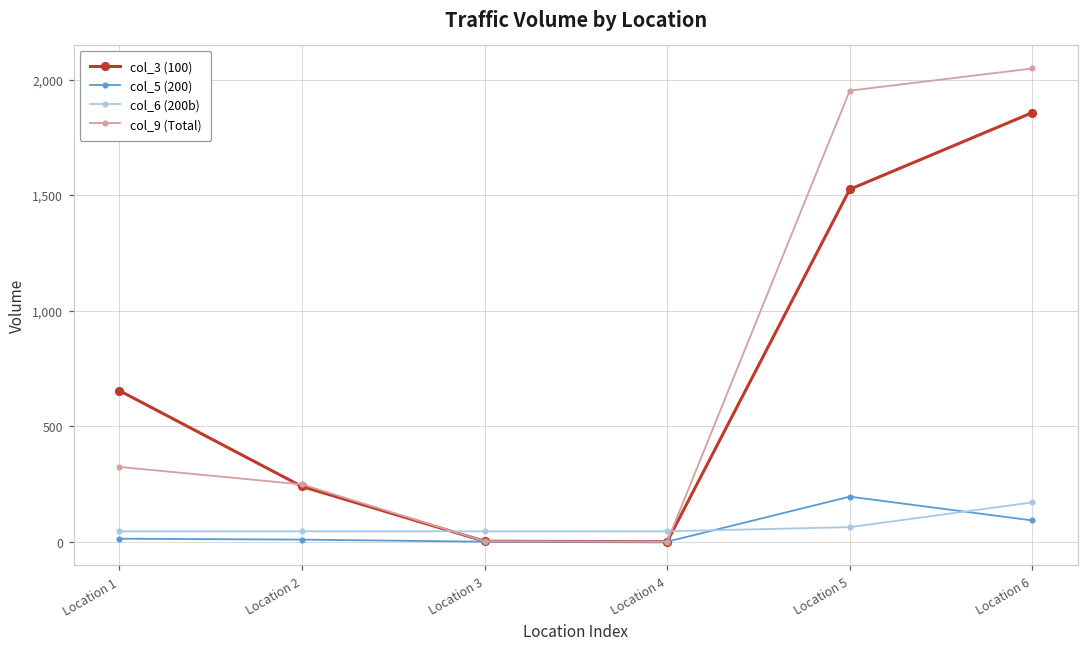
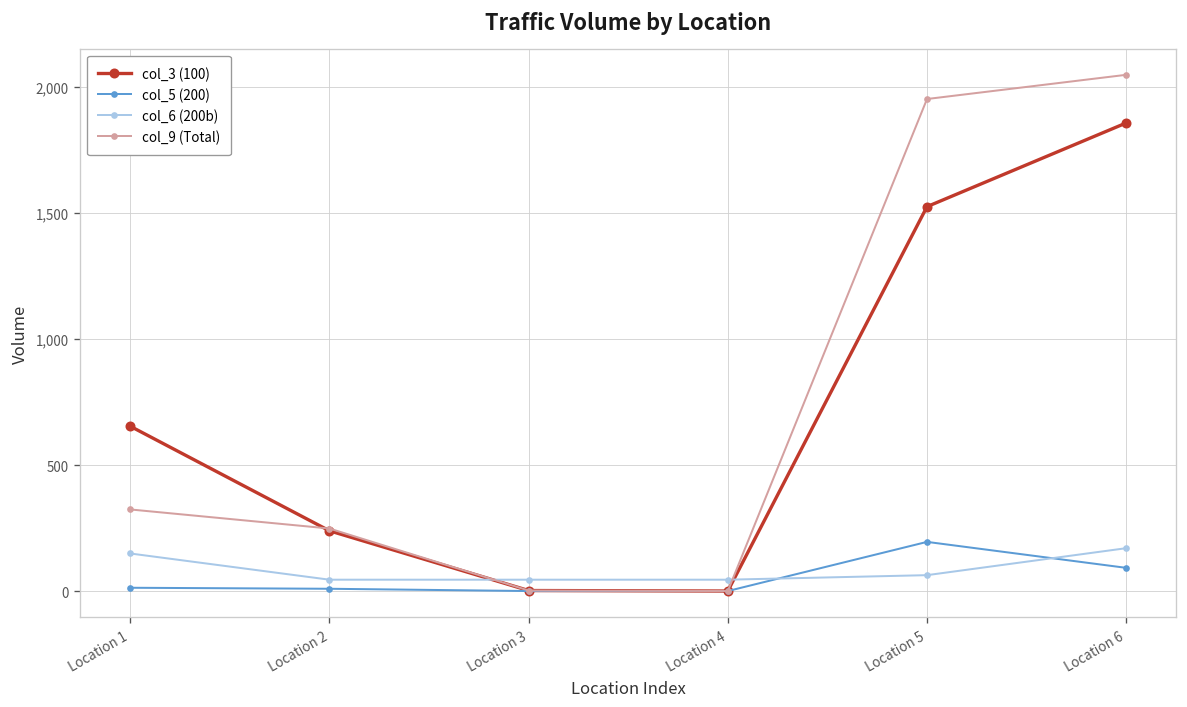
col_6 (200b), Location 1: 50 -> 150
